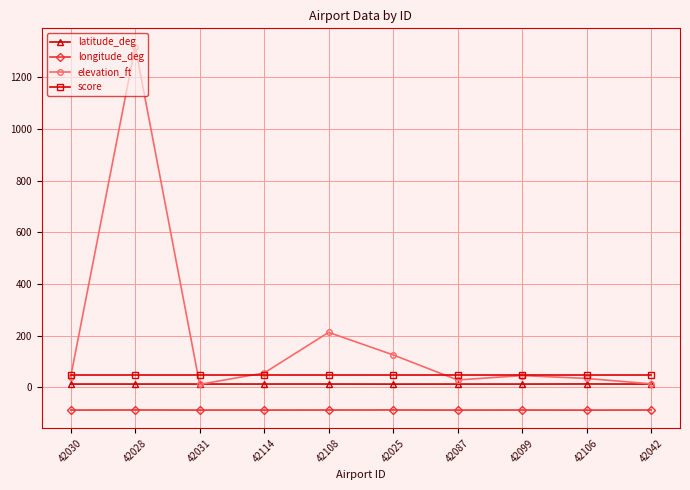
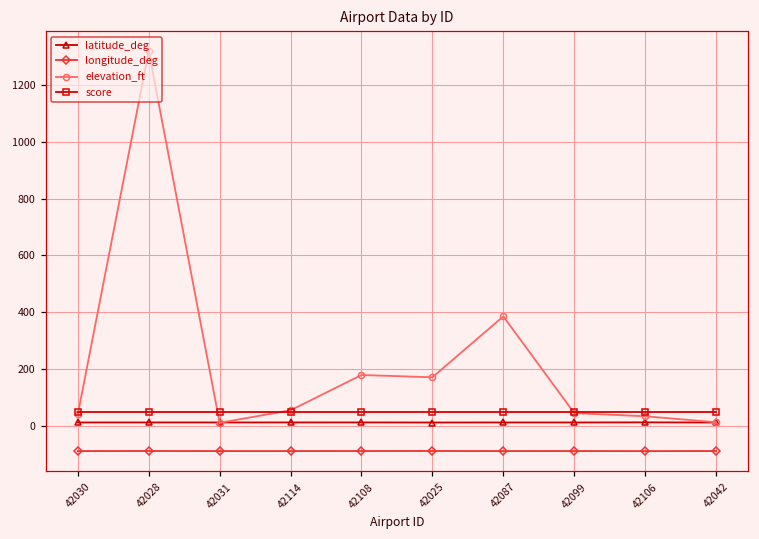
elevation_ft, 42108: 210 -> 180
elevation_ft, 42025: 130 -> 170
elevation_ft, 42087: 30 -> 390
